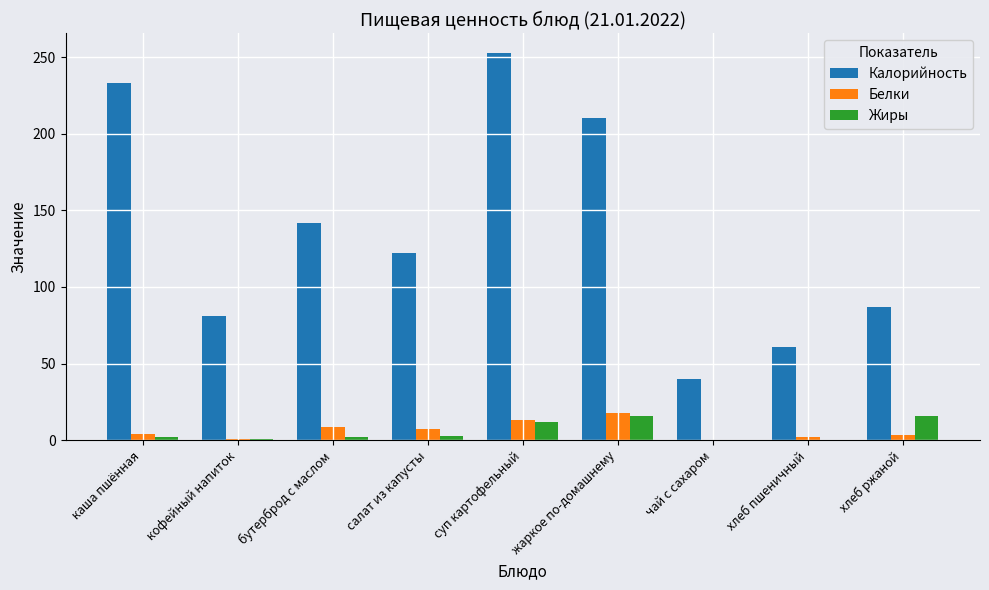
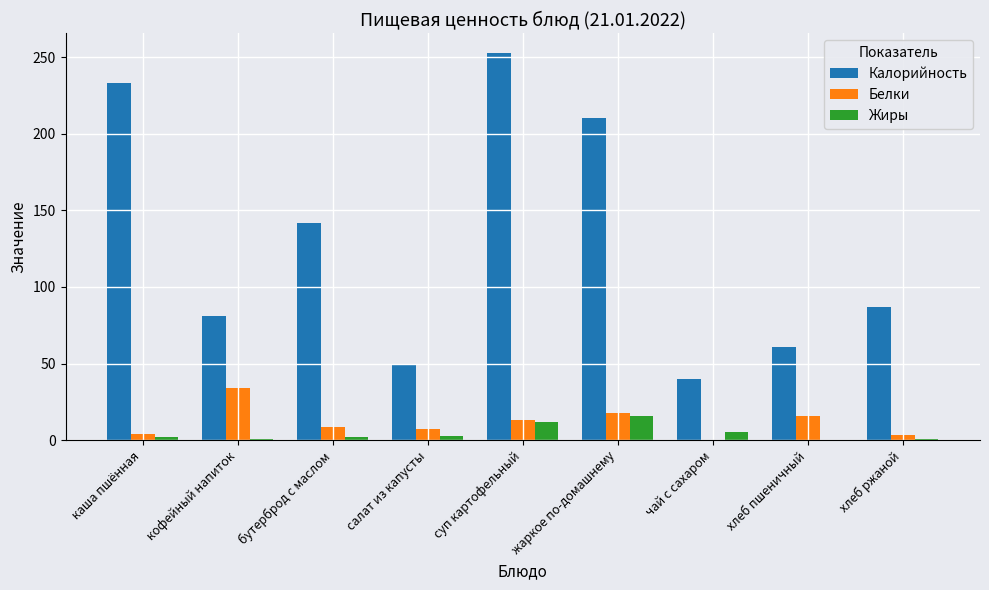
Белки, кофейный напиток: 1 -> 34
Калорийность, салат из капусты: 122 -> 50
Жиры, чай с сахаром: 0 -> 6
Белки, хлеб пшеничный: 2 -> 16
Жиры, хлеб ржаной: 16 -> 1
